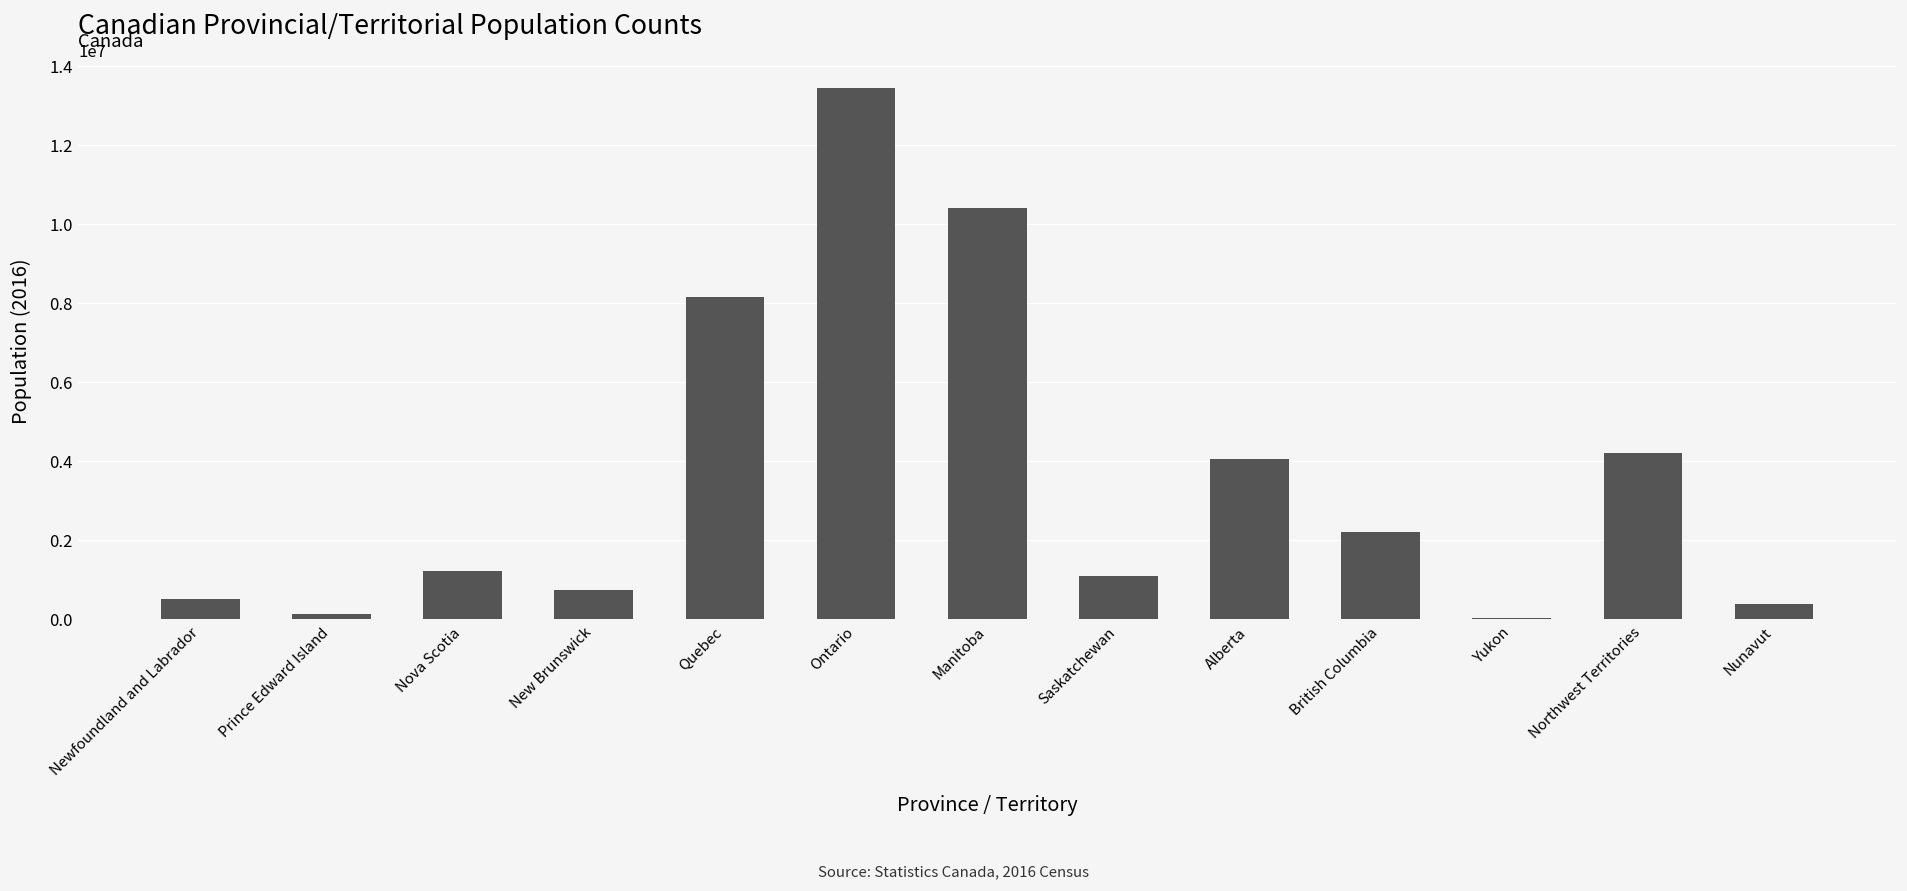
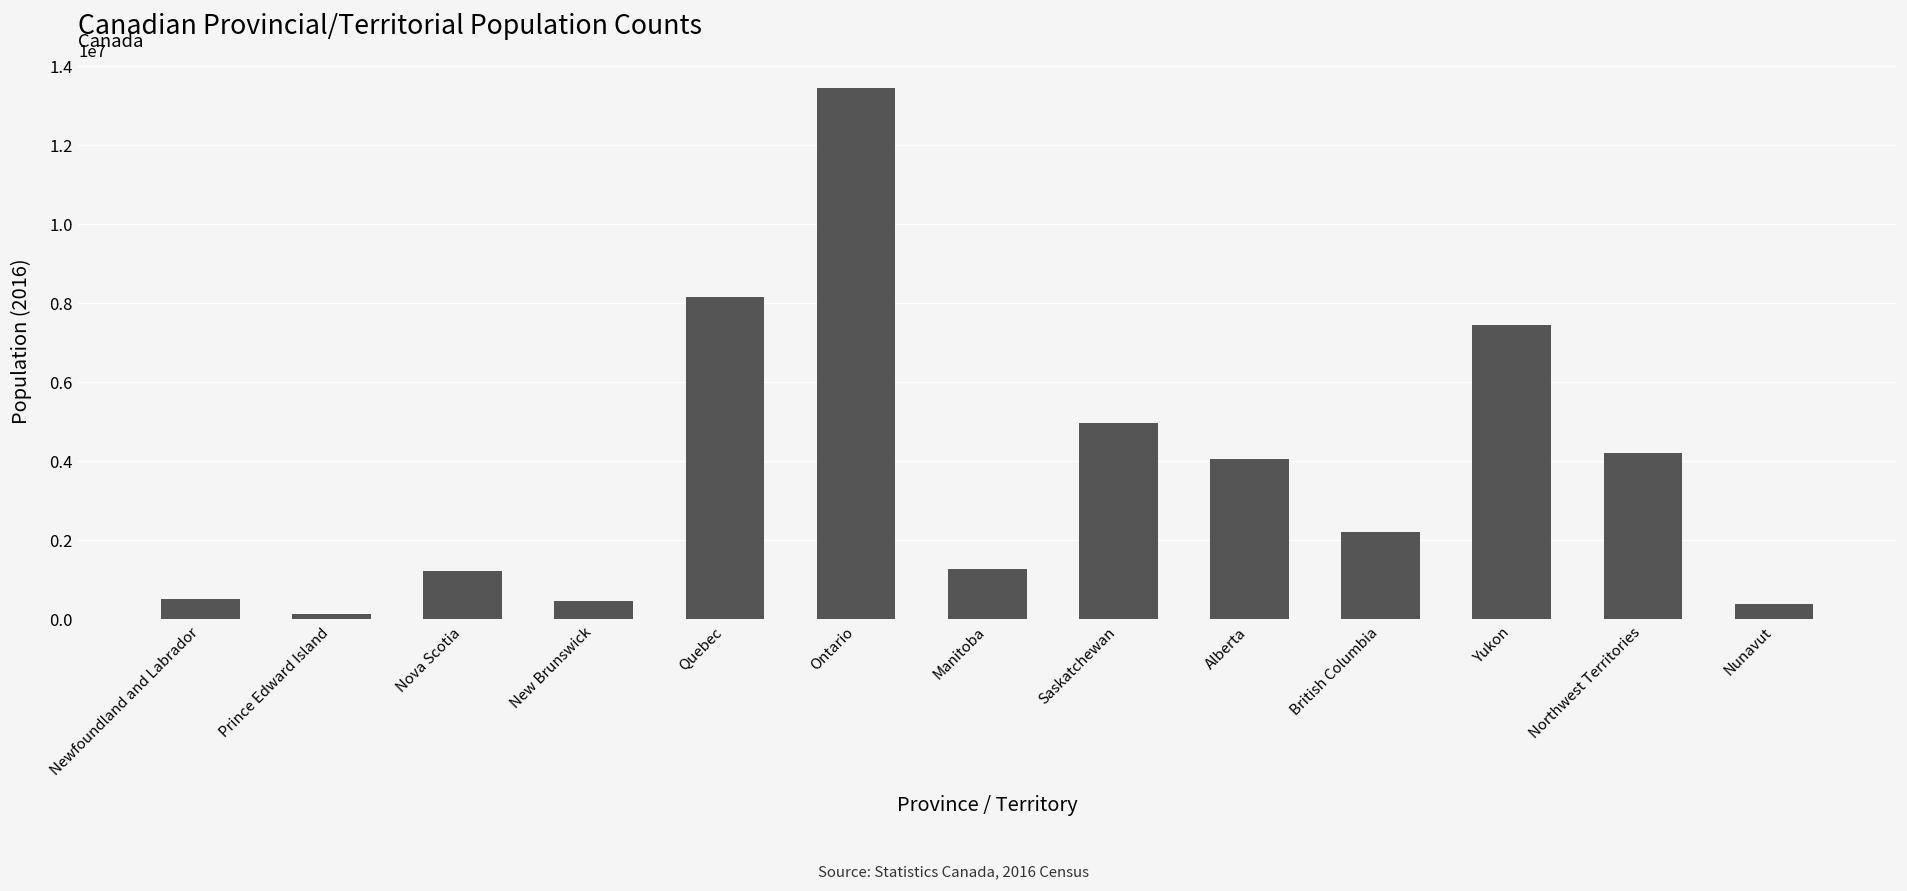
New Brunswick: 700000 -> 500000
Manitoba: 10400000 -> 1300000
Saskatchewan: 1100000 -> 5000000
Yukon: 0 -> 7400000
